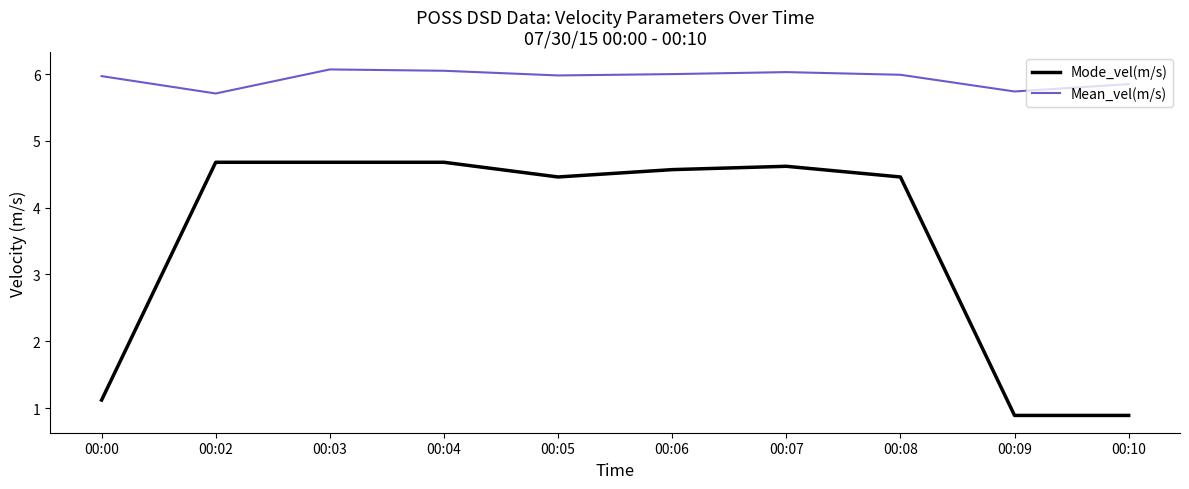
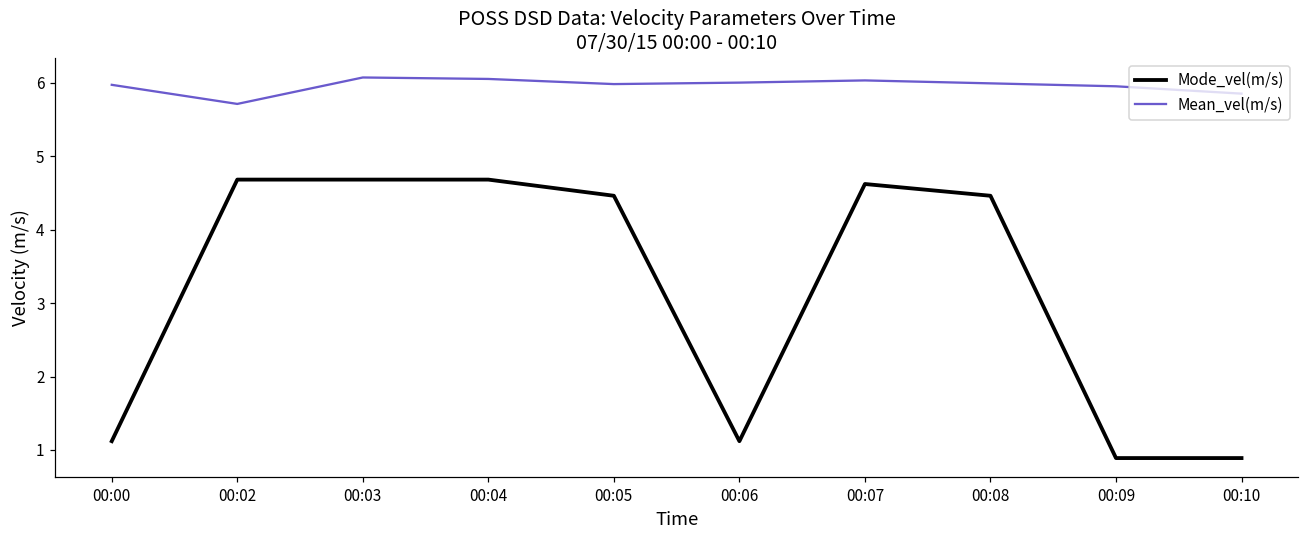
Mode_vel(m/s), 00:06: 4.6 -> 1.1
Mean_vel(m/s), 00:09: 5.7 -> 6.0
